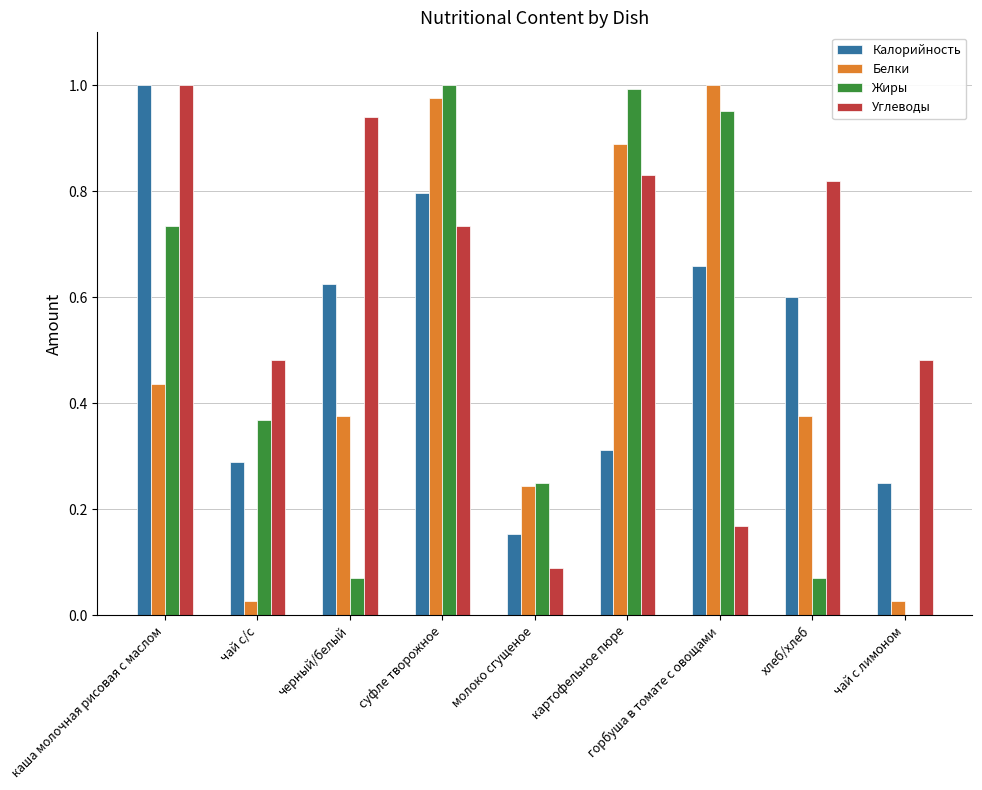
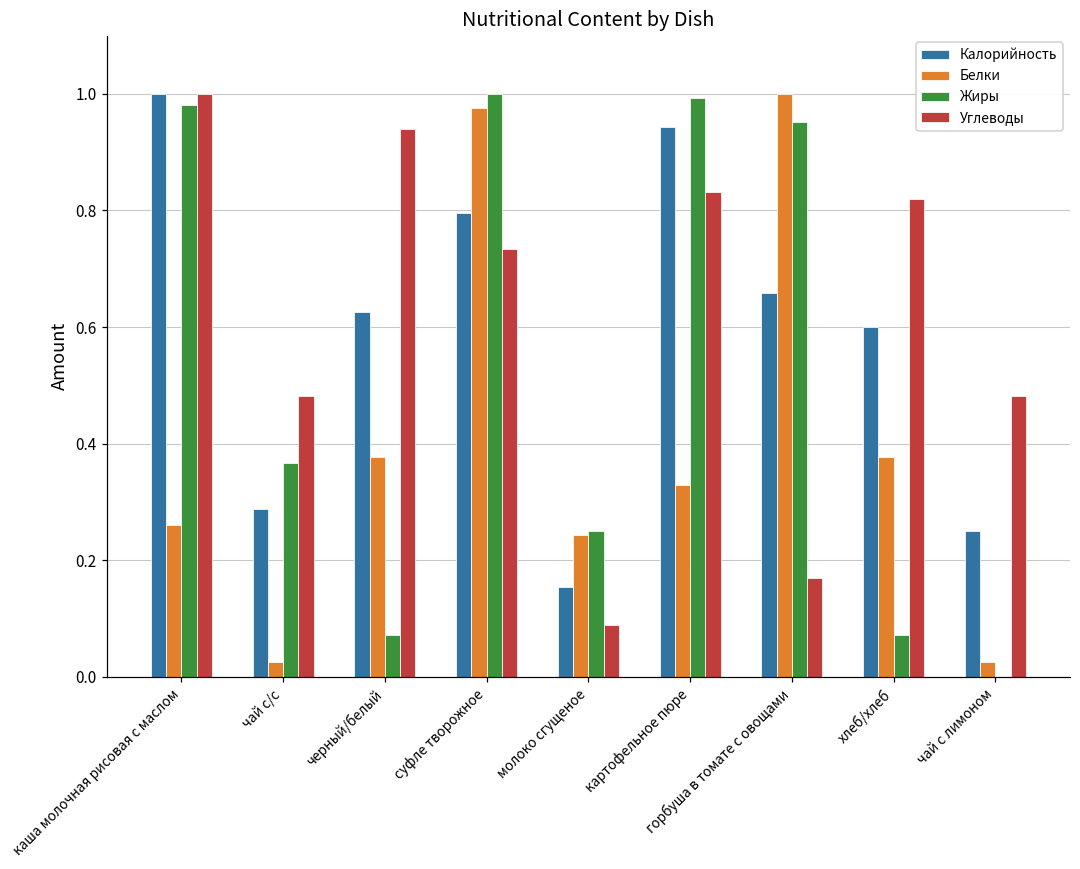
Белки, каша молочная рисовая с маслом: 0.44 -> 0.26
Жиры, каша молочная рисовая с маслом: 0.74 -> 0.98
Калорийность, картофельное пюре: 0.31 -> 0.94
Белки, картофельное пюре: 0.89 -> 0.33
